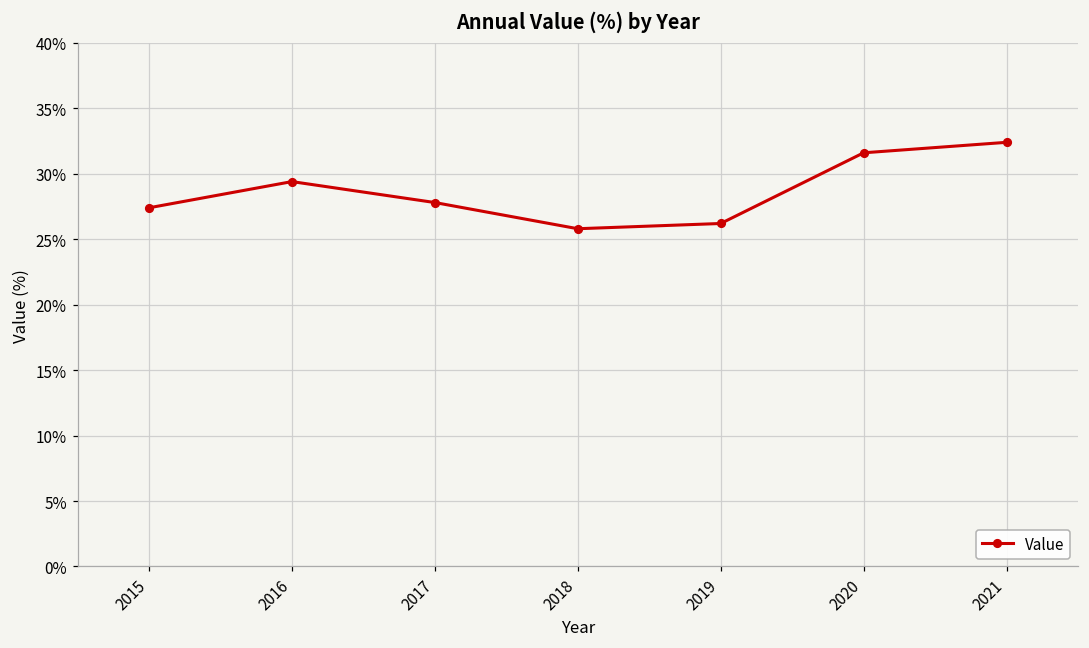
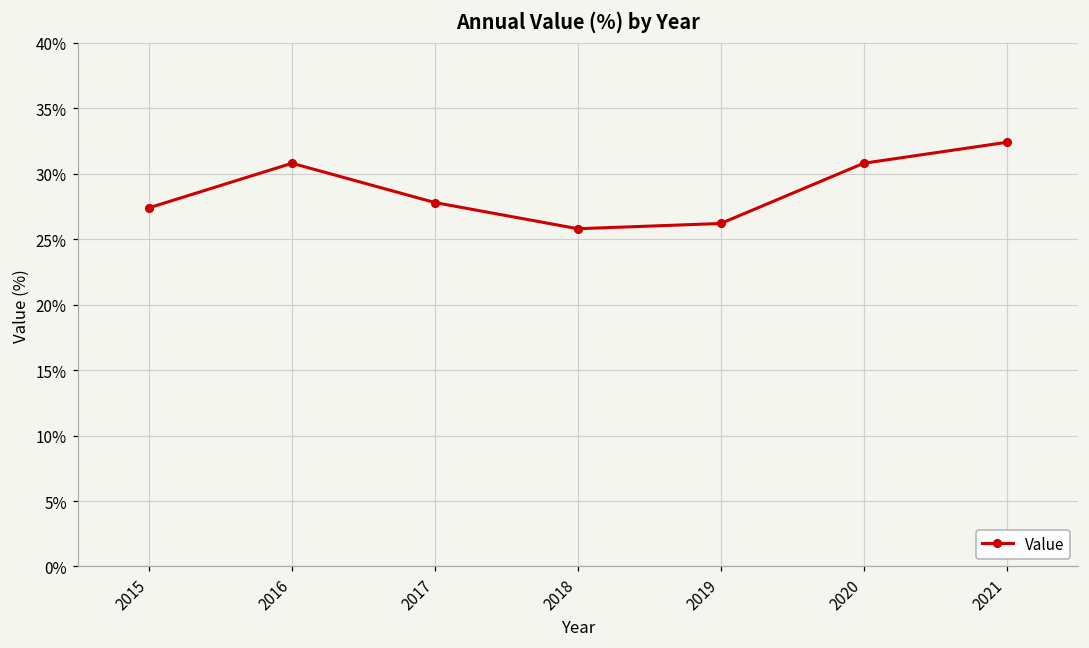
2016: 29.4% -> 30.8%
2020: 31.6% -> 30.8%
